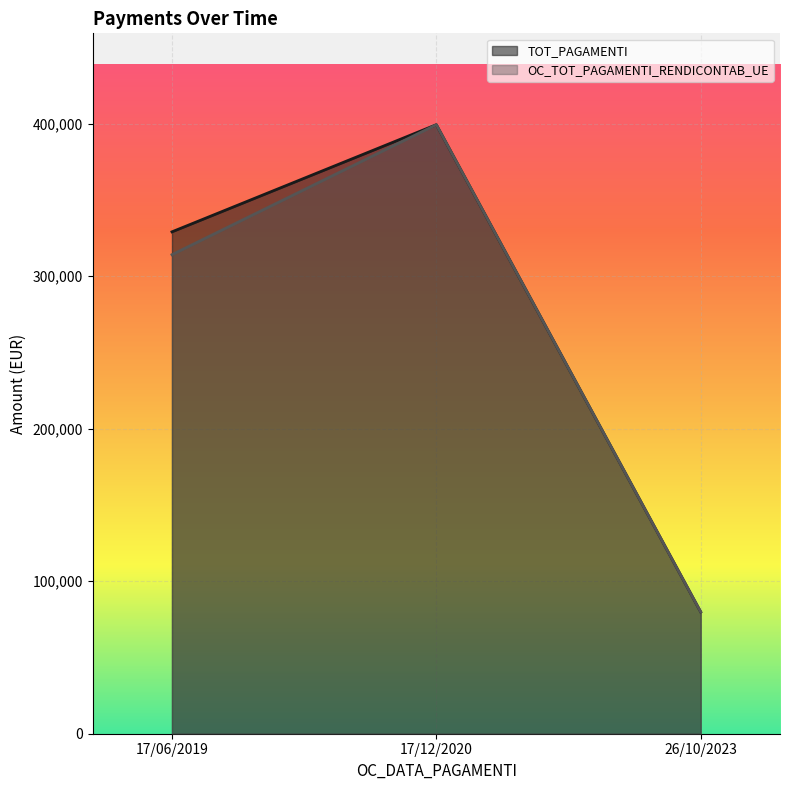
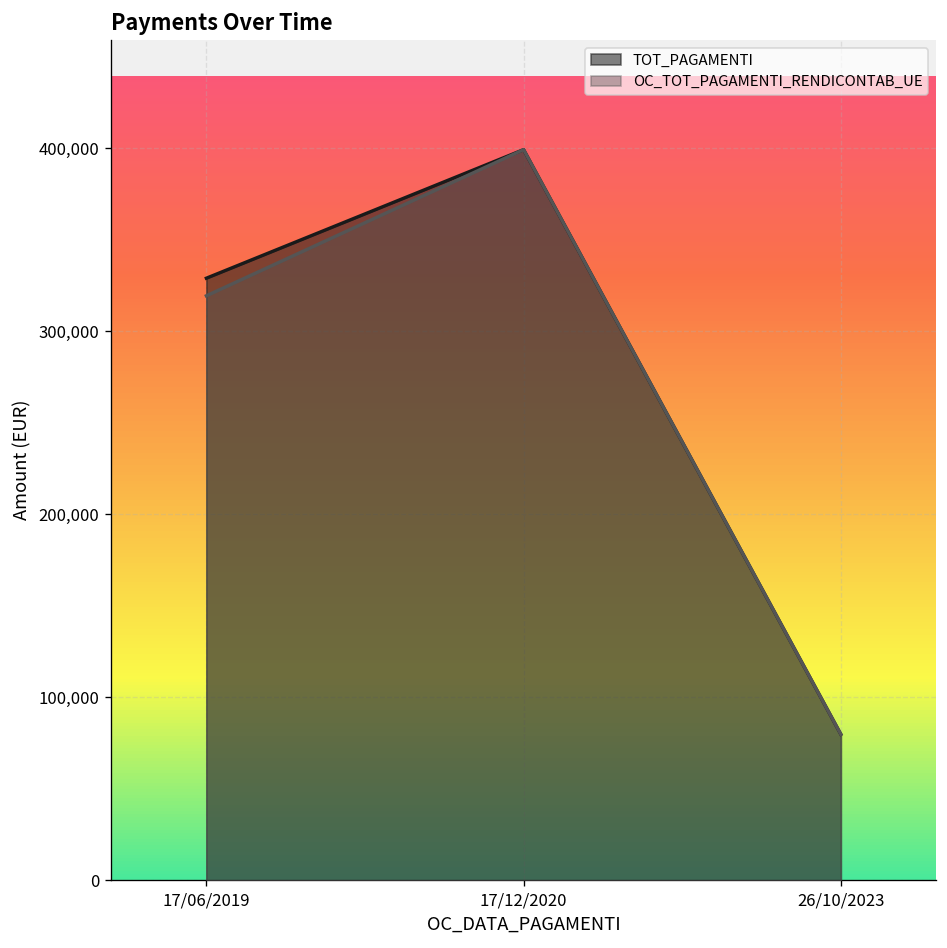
OC_TOT_PAGAMENTI_RENDICONTAB_UE, 17/06/2019: 314,000 -> 319,000
